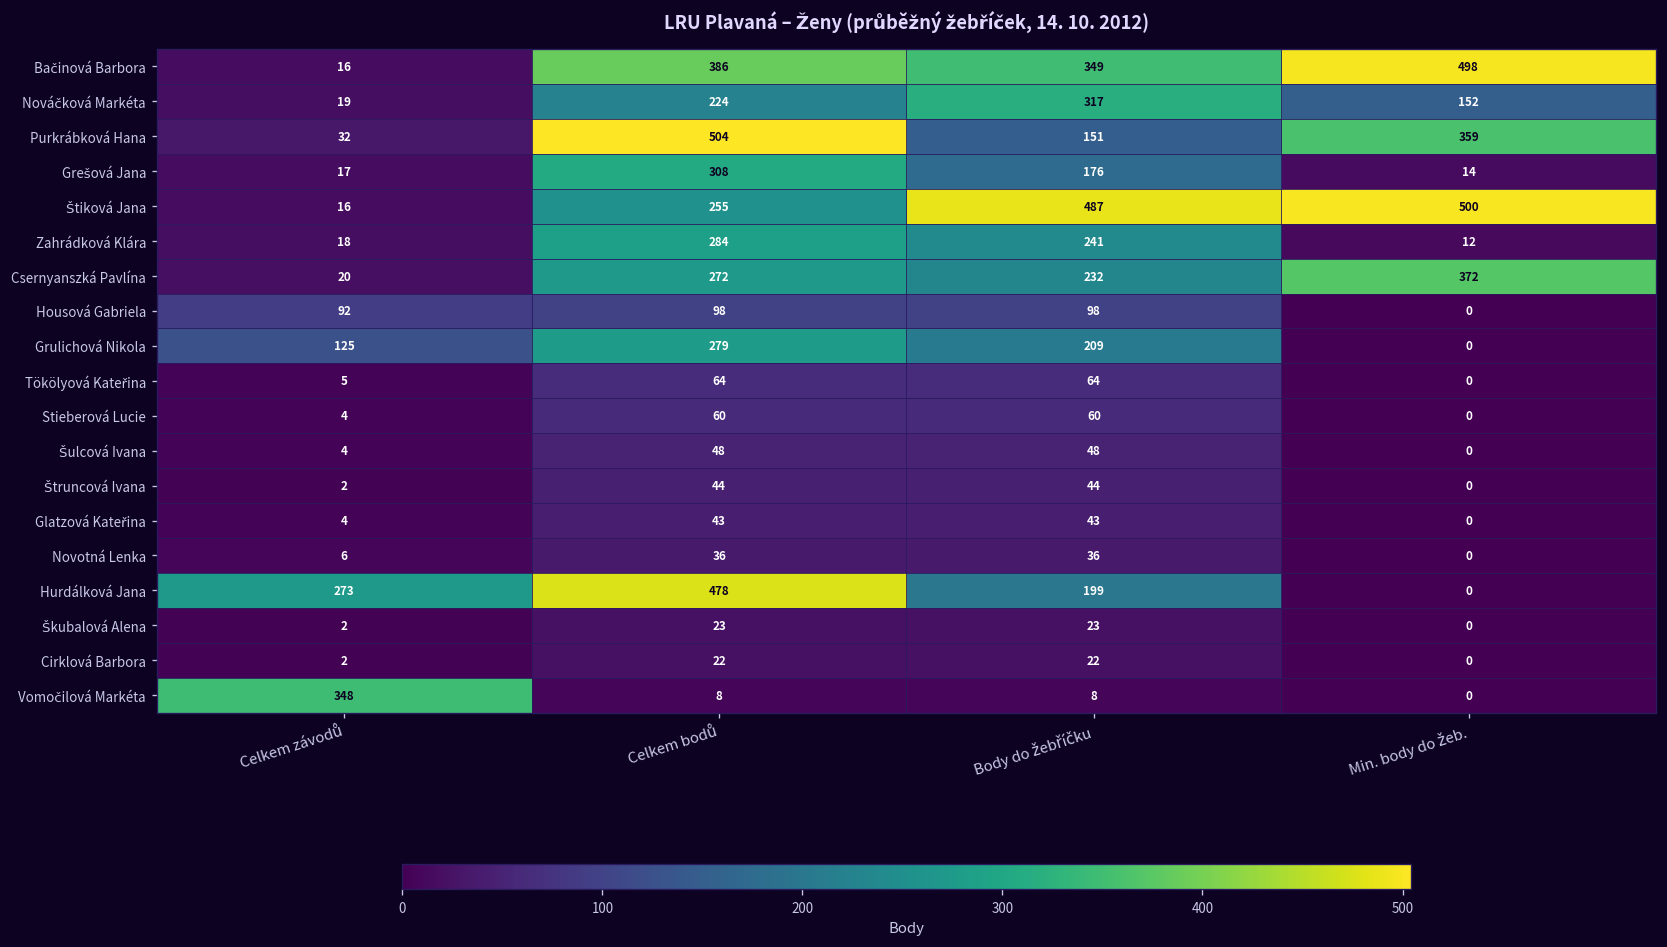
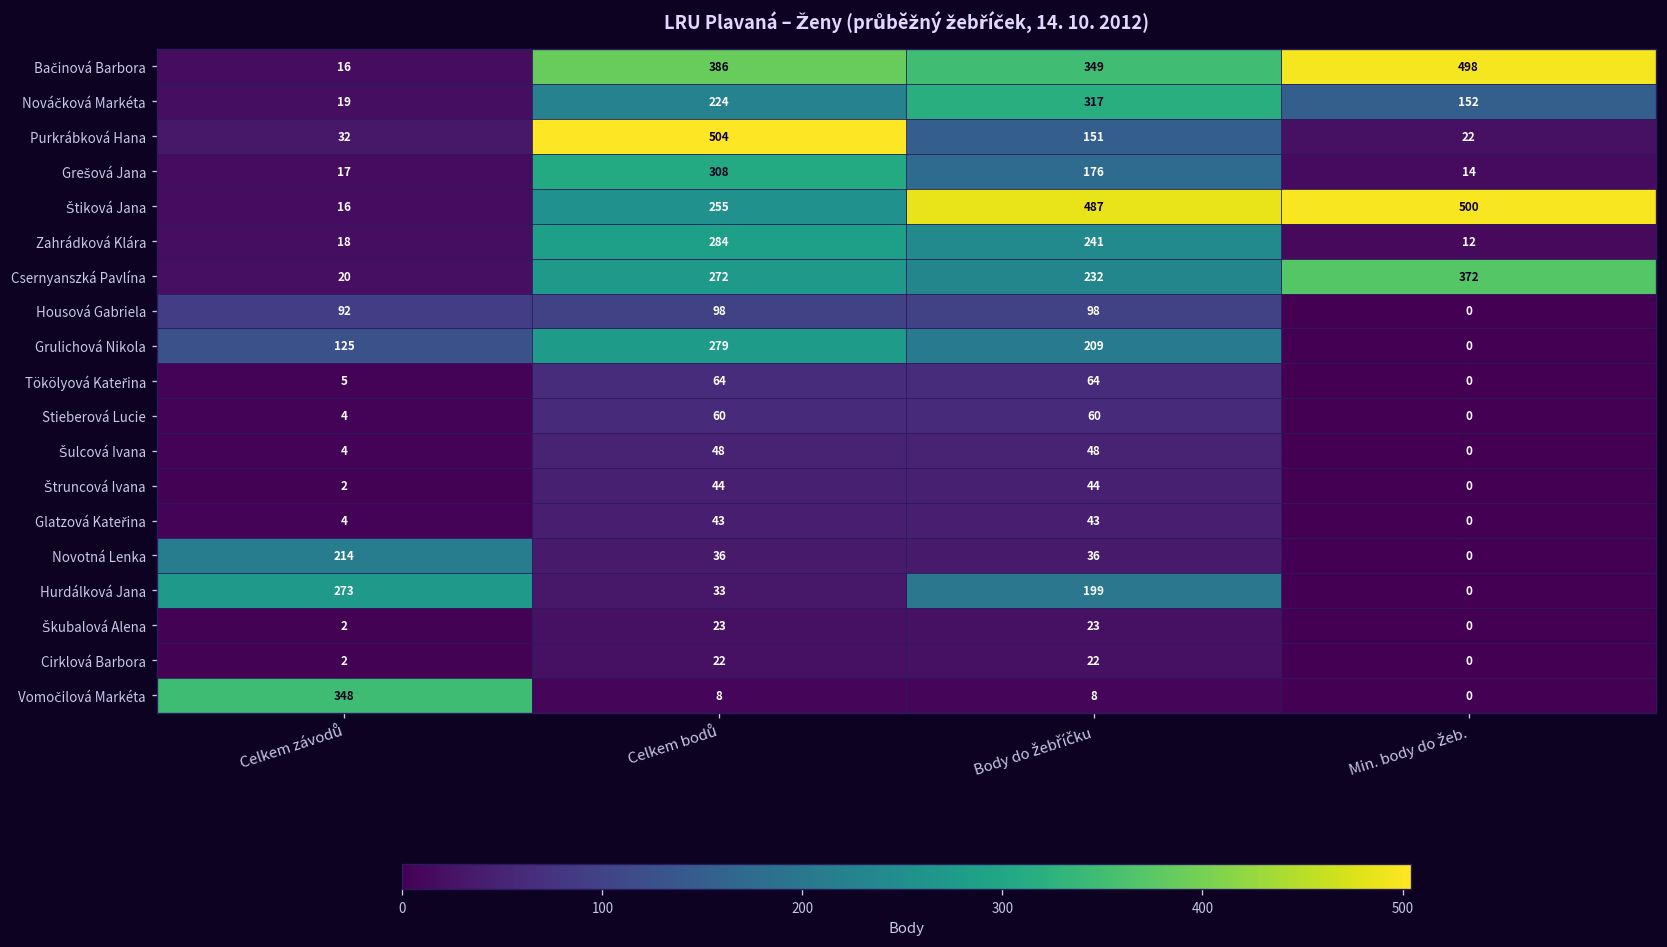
Purkrábková Hana, Min. body do žeb.: 359 -> 22
Novotná Lenka, Celkem závodů: 6 -> 214
Hurdálková Jana, Celkem bodů: 478 -> 33
